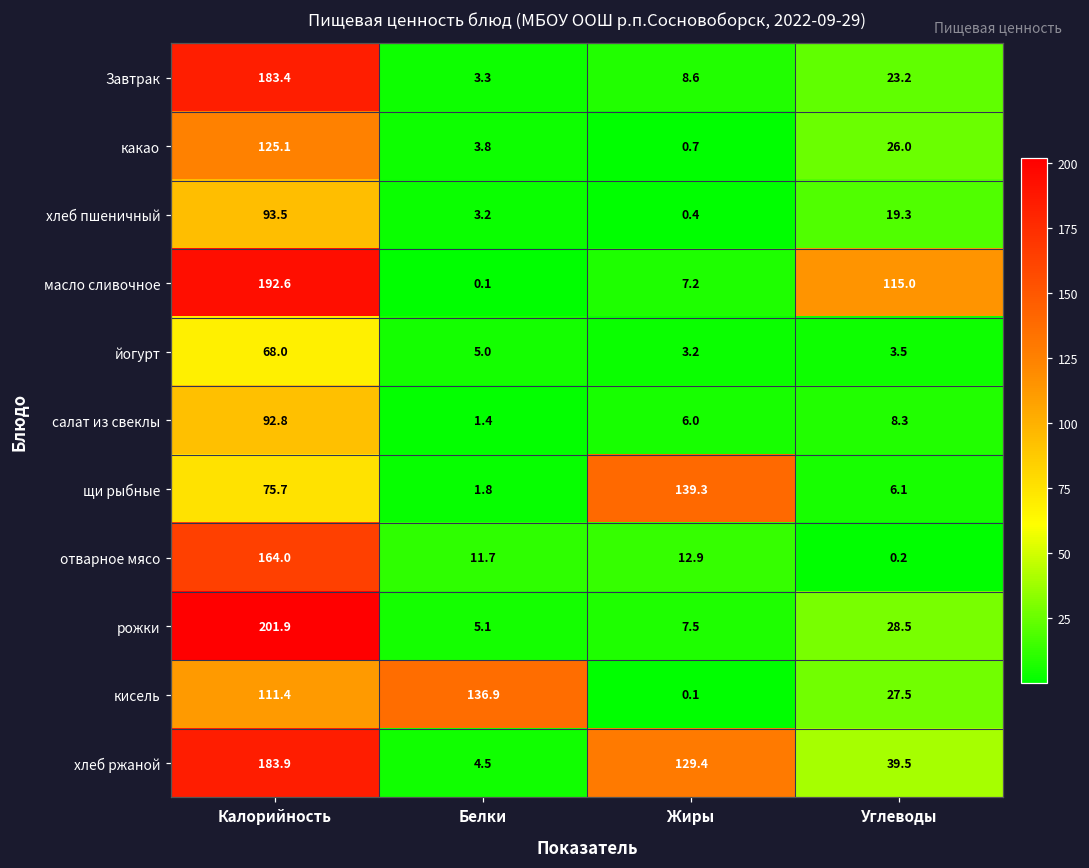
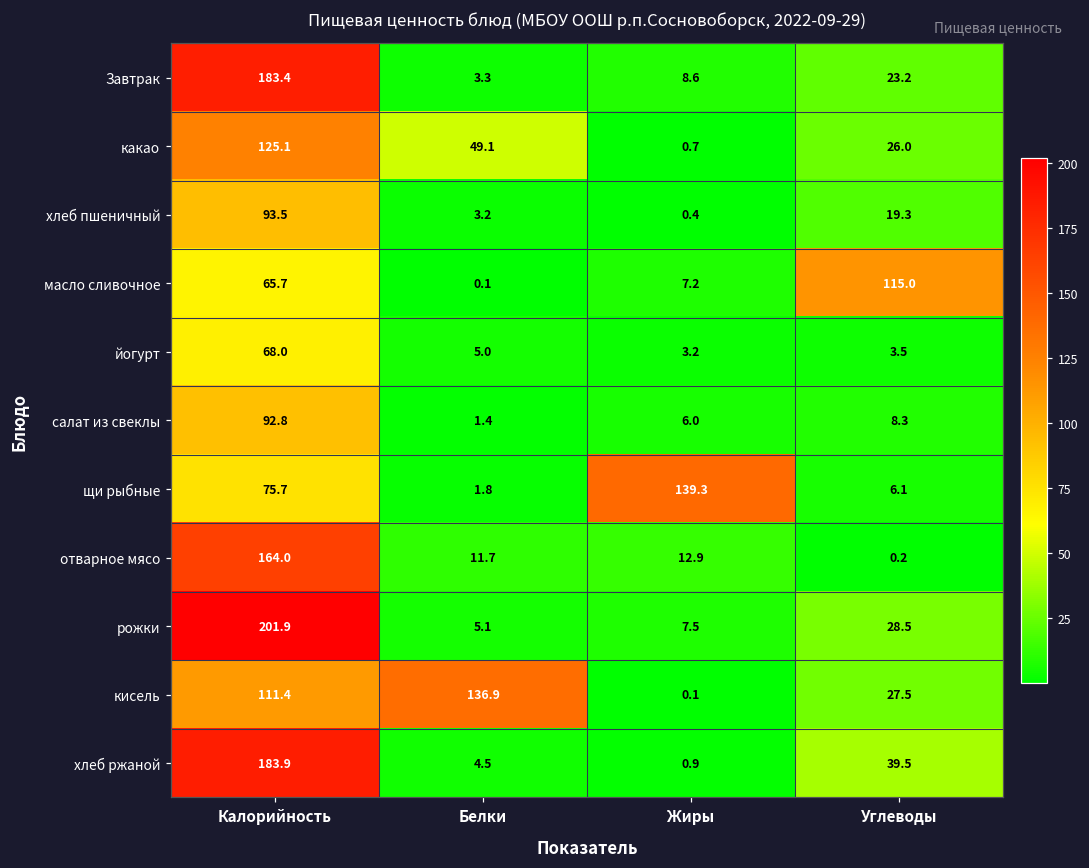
какао, Белки: 3.8 -> 49.1
масло сливочное, Калорийность: 192.6 -> 65.7
хлеб ржаной, Жиры: 129.4 -> 0.9
